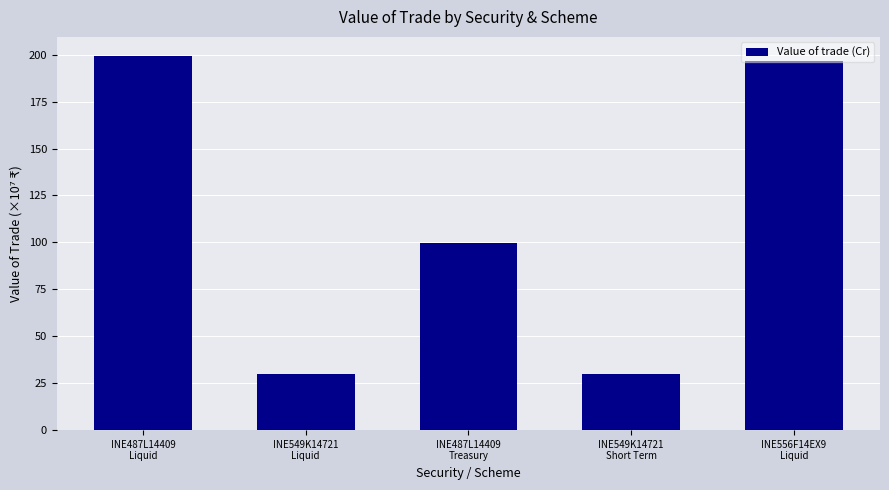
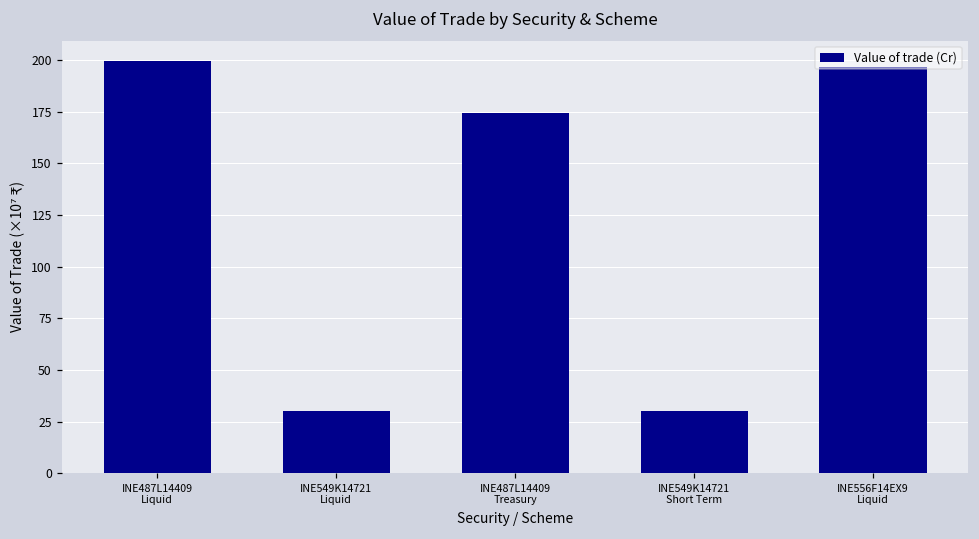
INE487L14409 Treasury: 100 -> 174
